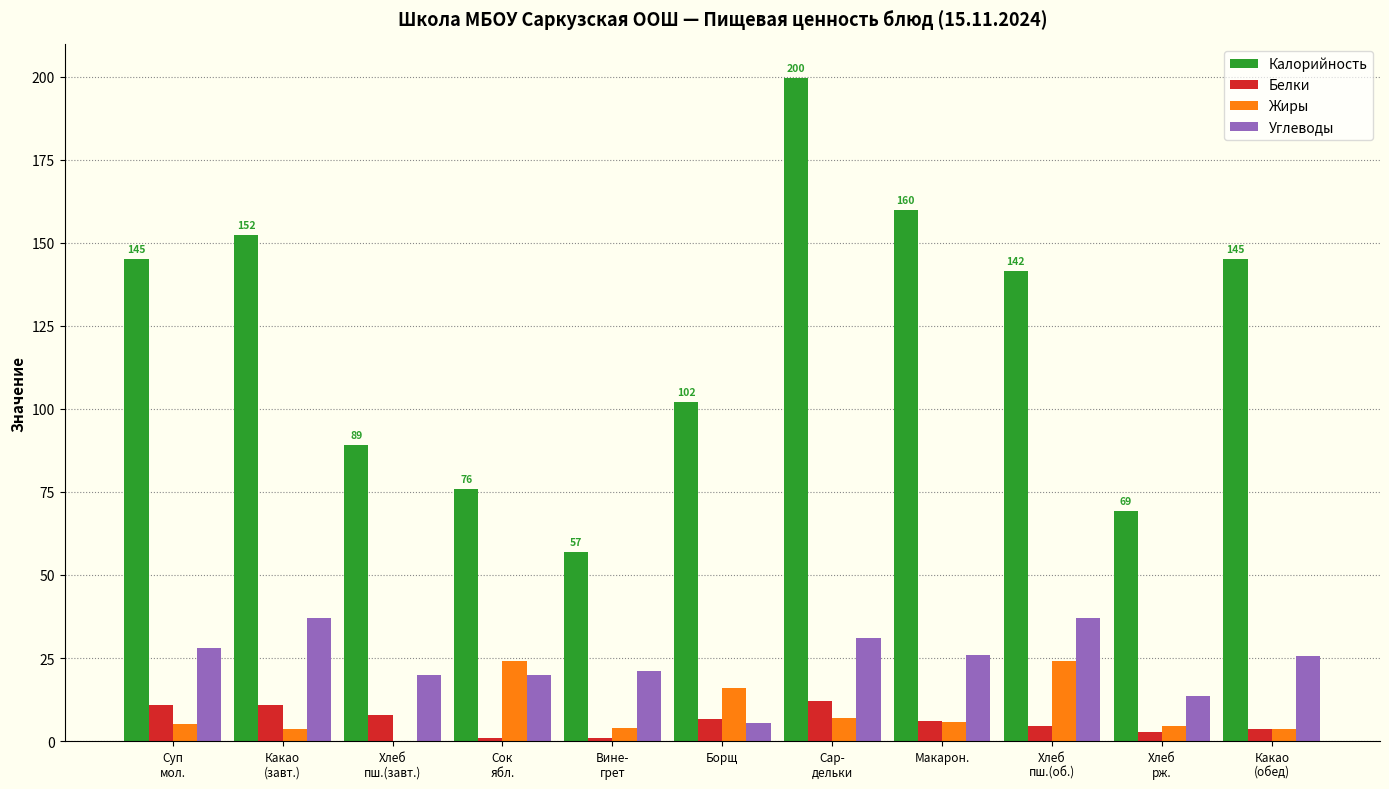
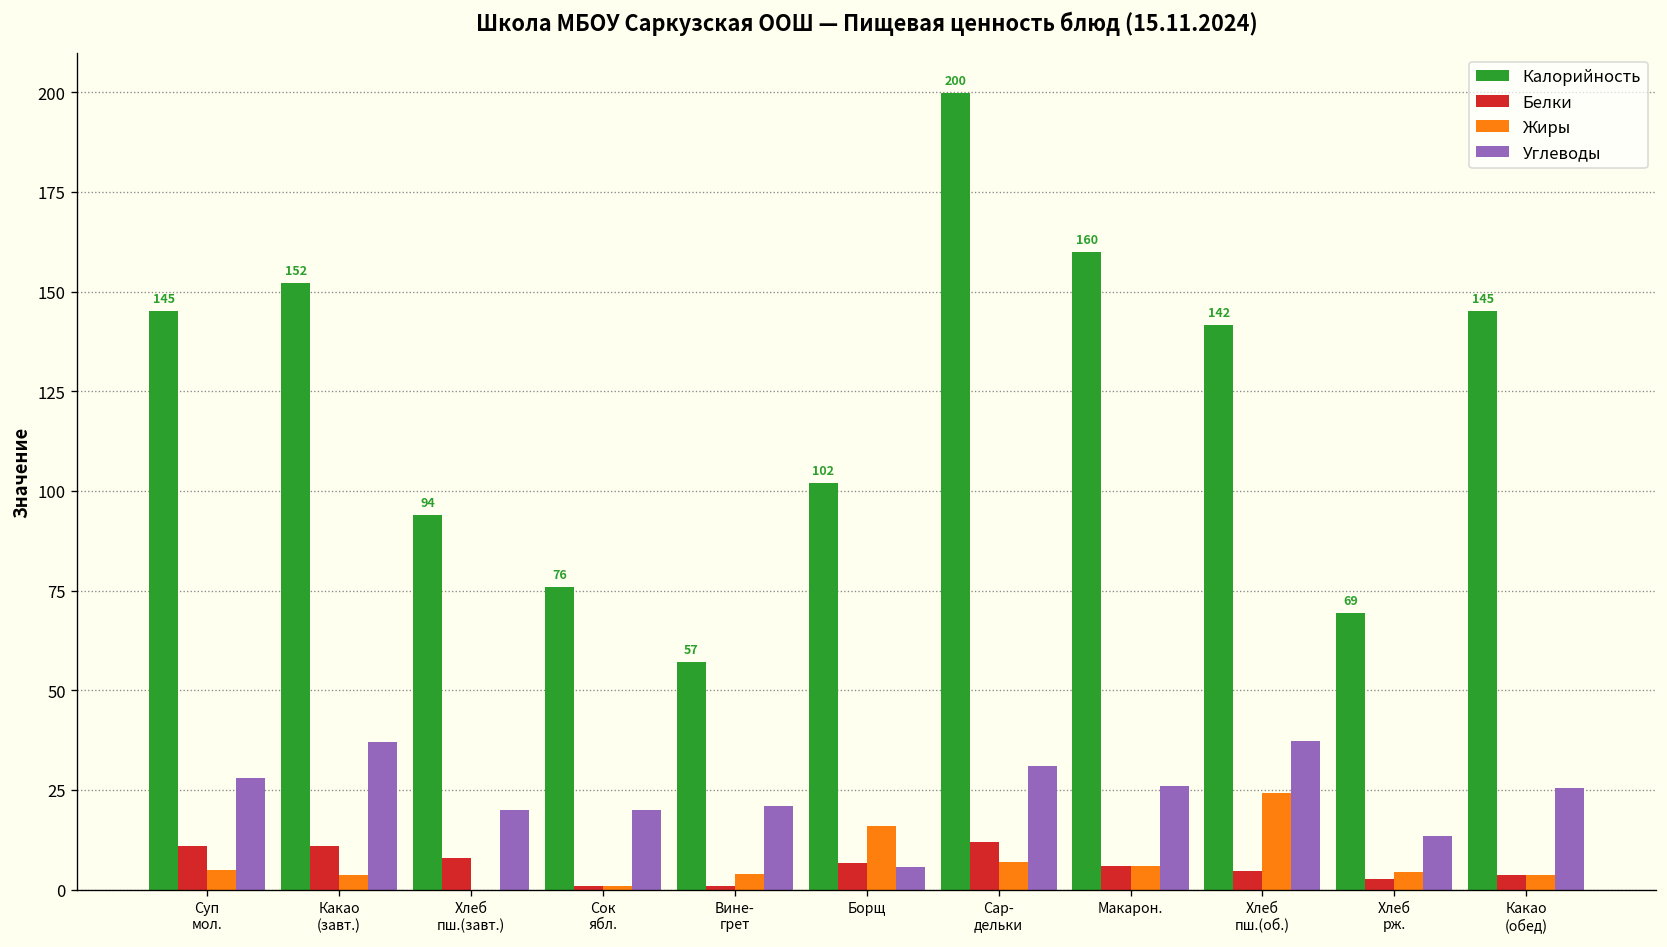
Калорийность, Хлеб пш.(завт.): 89 -> 94
Жиры, Сок ябл.: 24 -> 1
